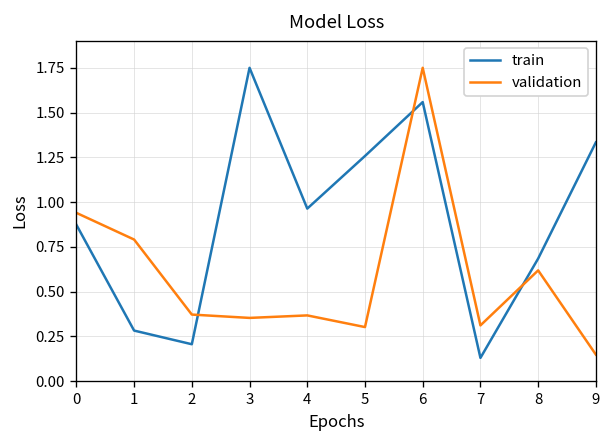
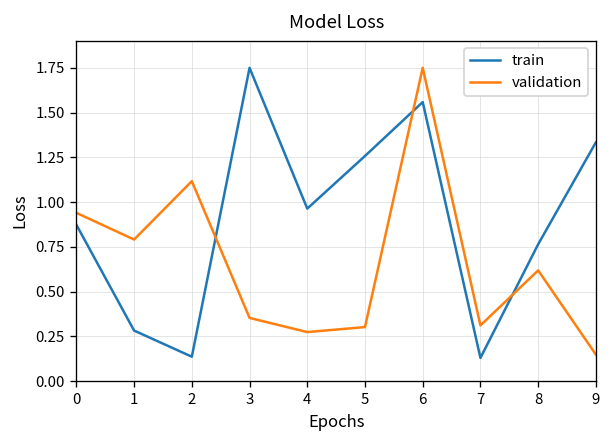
train, 2: 0.21 -> 0.14
validation, 2: 0.37 -> 1.12
validation, 4: 0.37 -> 0.27
train, 8: 0.69 -> 0.76
